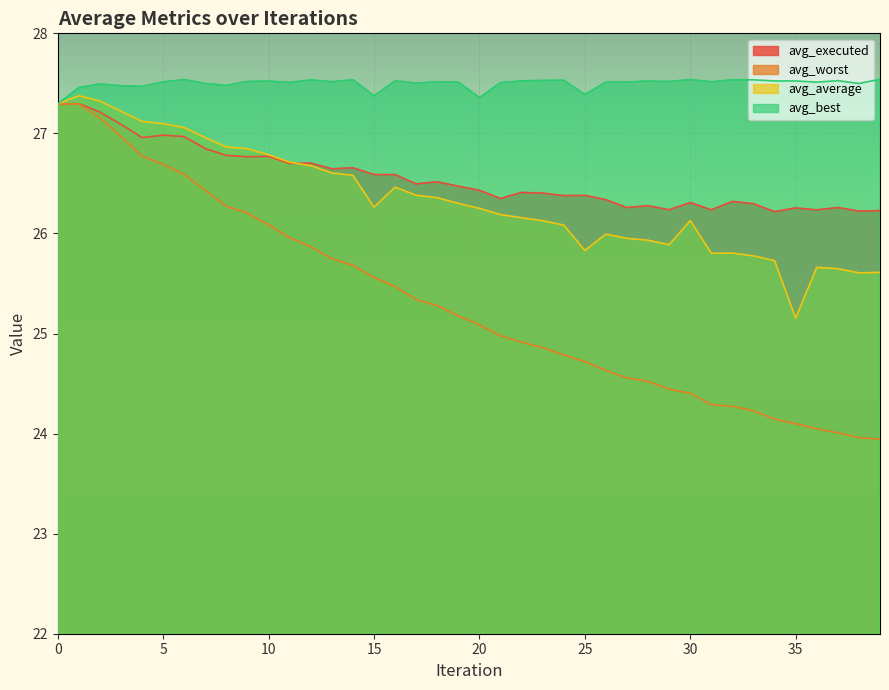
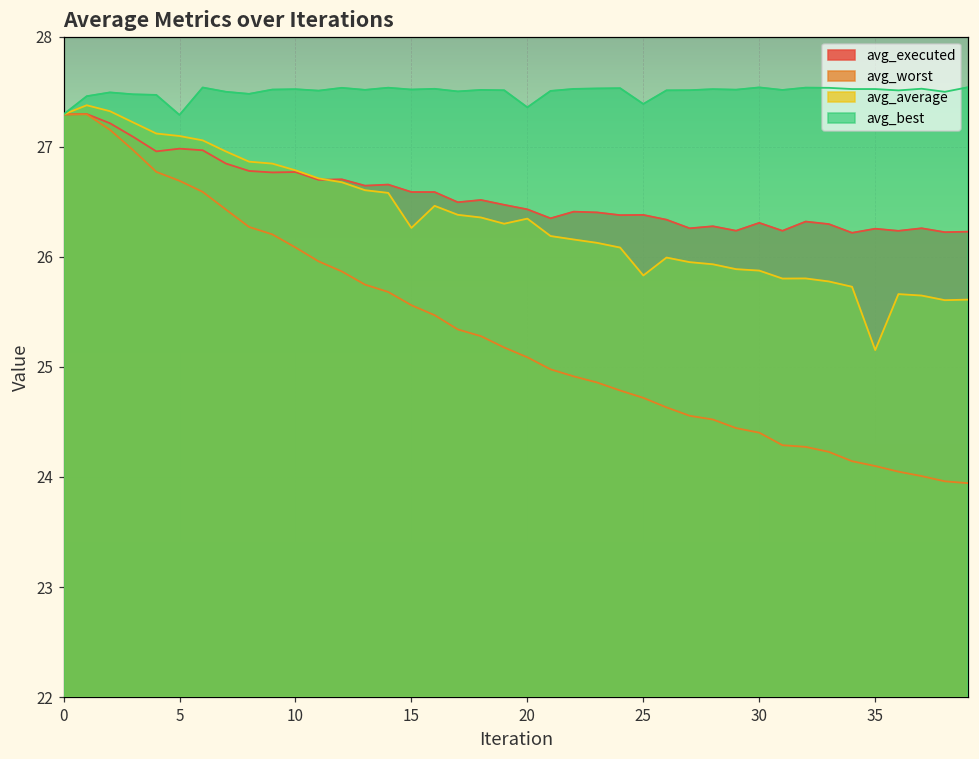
avg_best, 5: 27.51 -> 27.29
avg_best, 15: 27.38 -> 27.52
avg_average, 20: 26.25 -> 26.35
avg_average, 30: 26.13 -> 25.87
